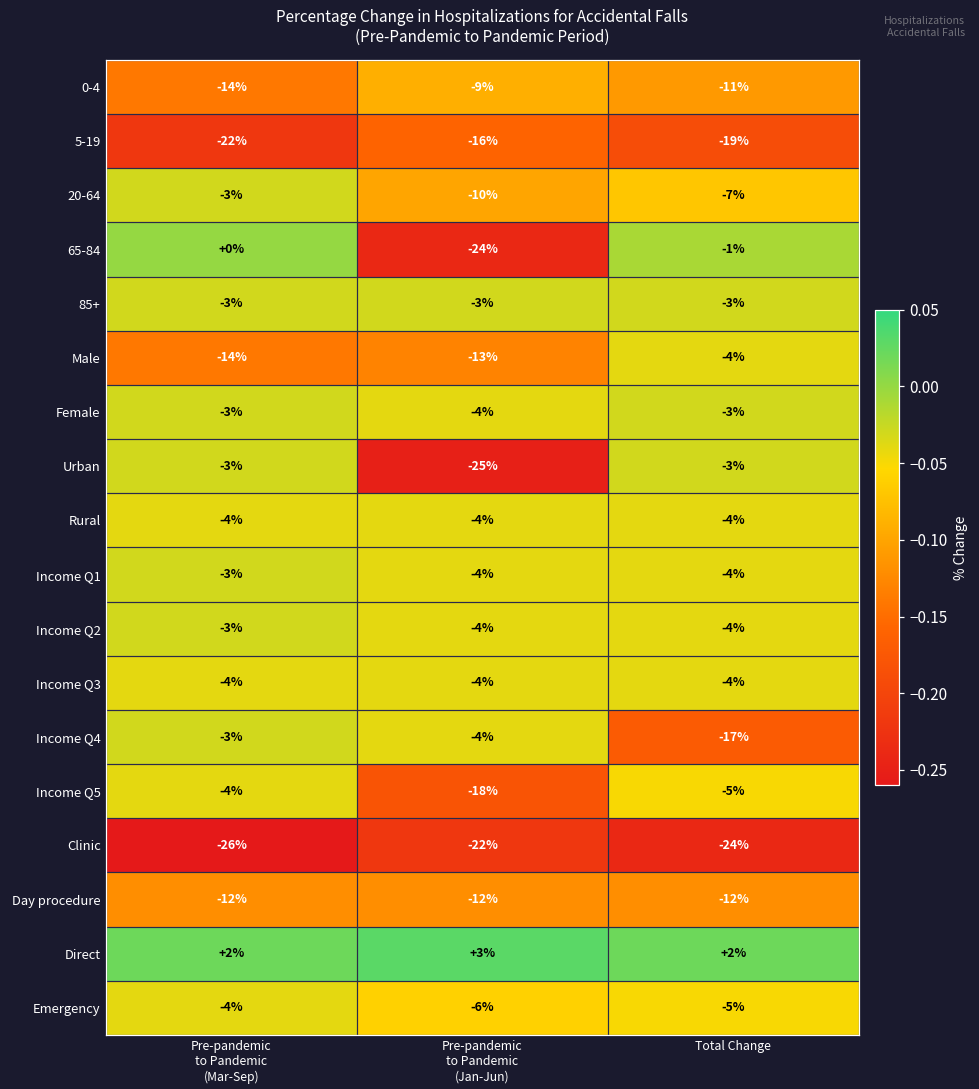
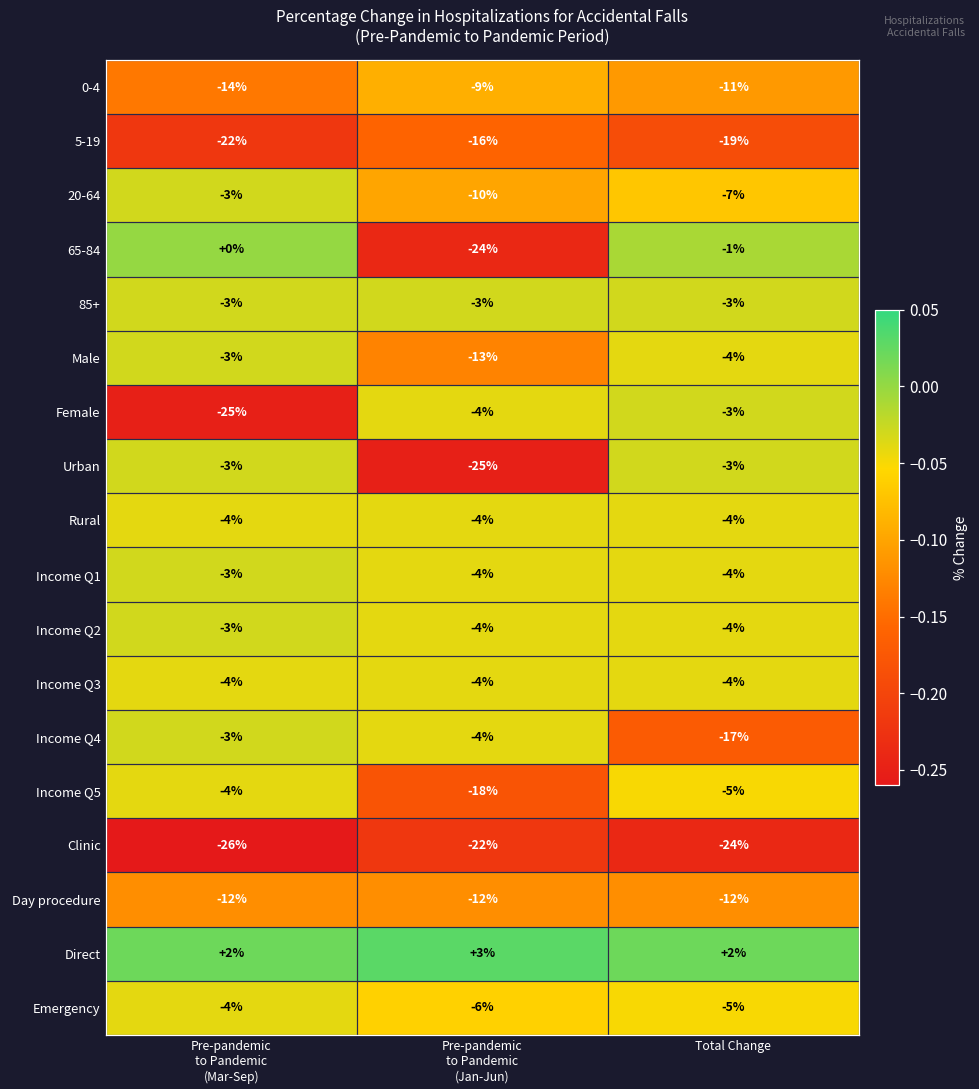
Male, Pre-pandemic to Pandemic (Mar-Sep): -14% -> -3%
Female, Pre-pandemic to Pandemic (Mar-Sep): -3% -> -25%
